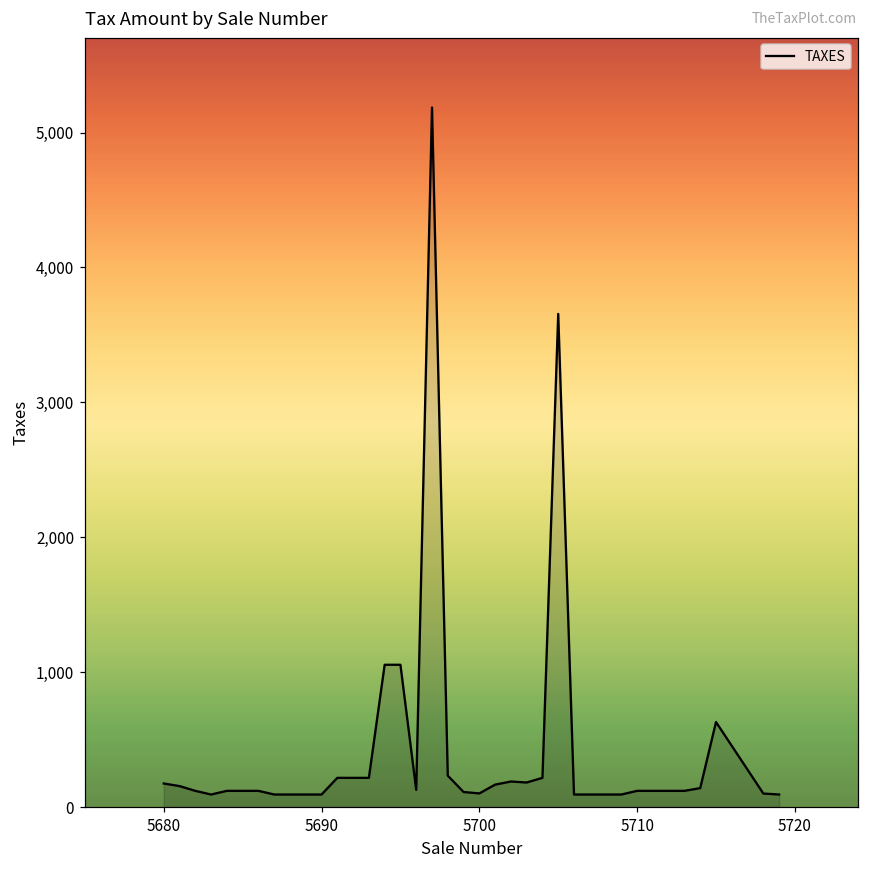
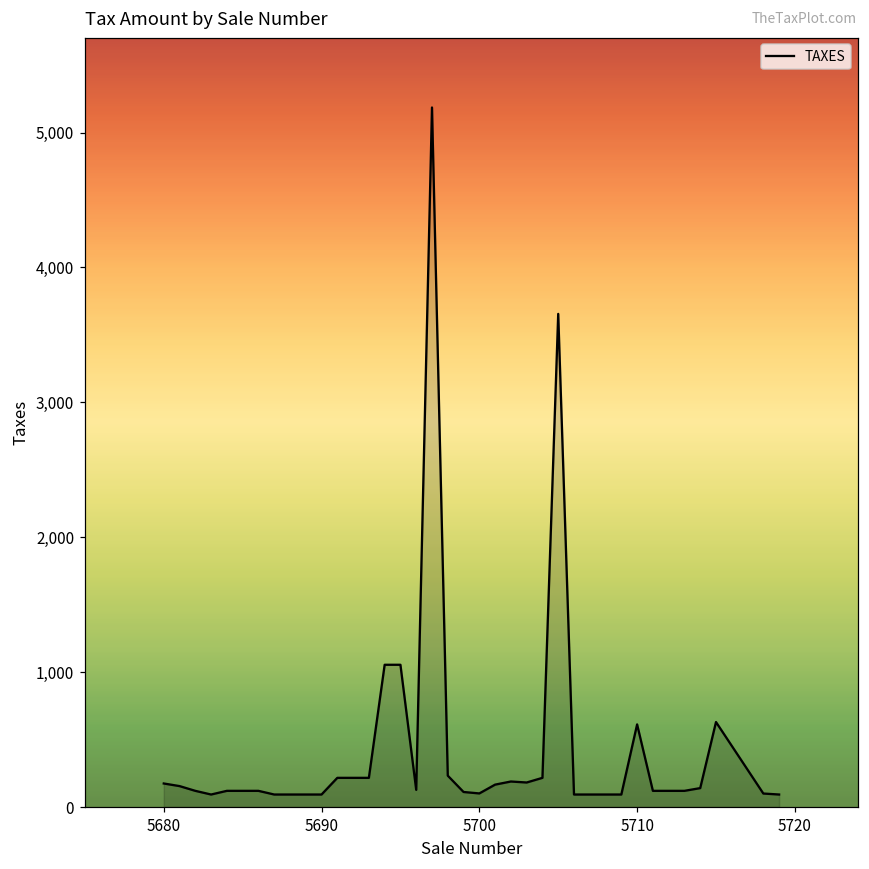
5710: 120 -> 610
